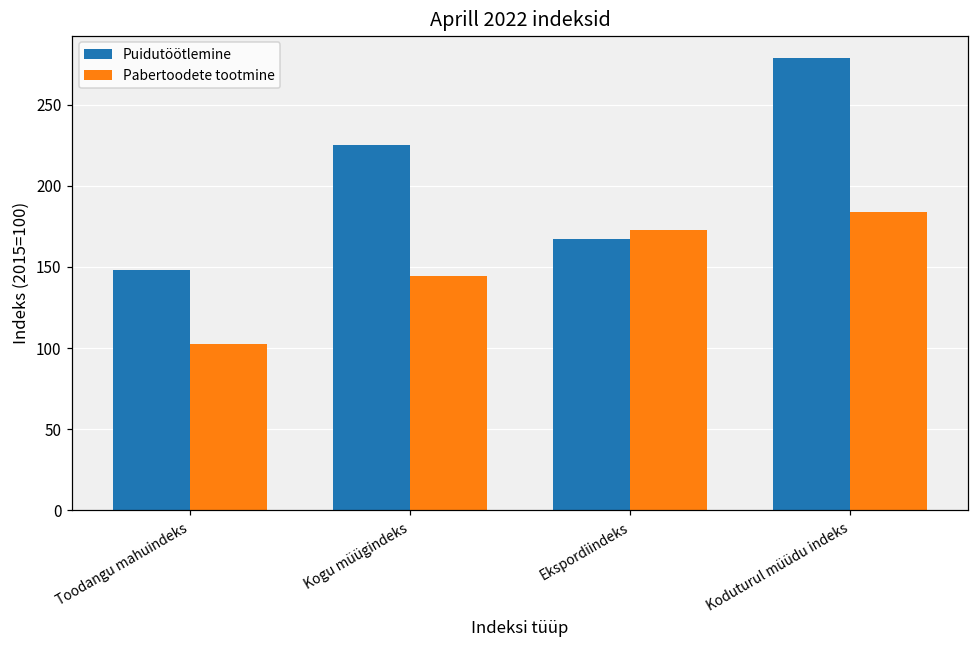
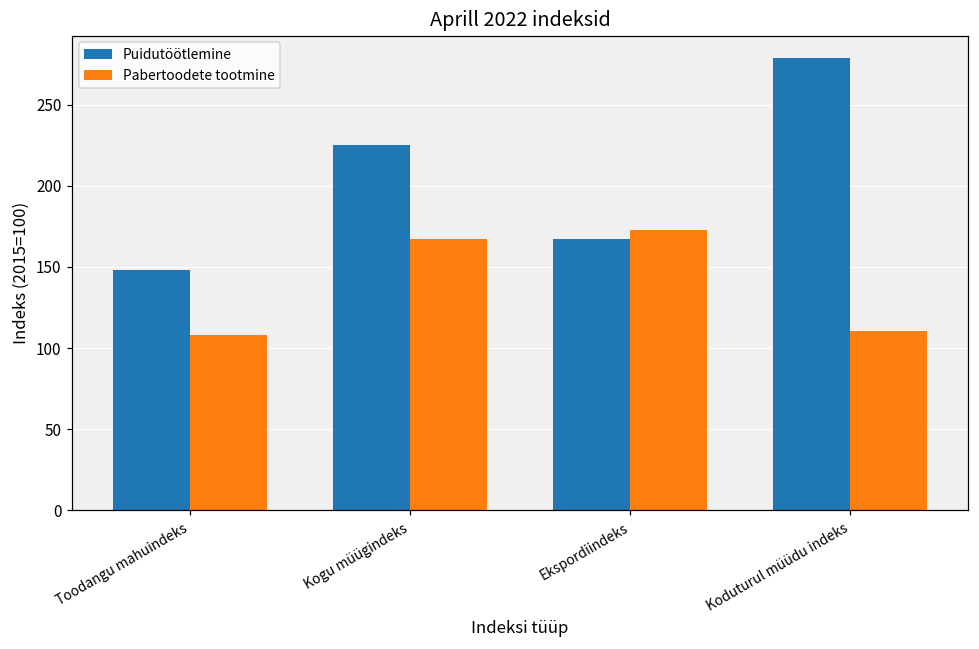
Pabertoodete tootmine, Toodangu mahuindeks: 103 -> 108
Pabertoodete tootmine, Kogu müügindeks: 145 -> 167
Pabertoodete tootmine, Koduturul müüdu indeks: 184 -> 110
